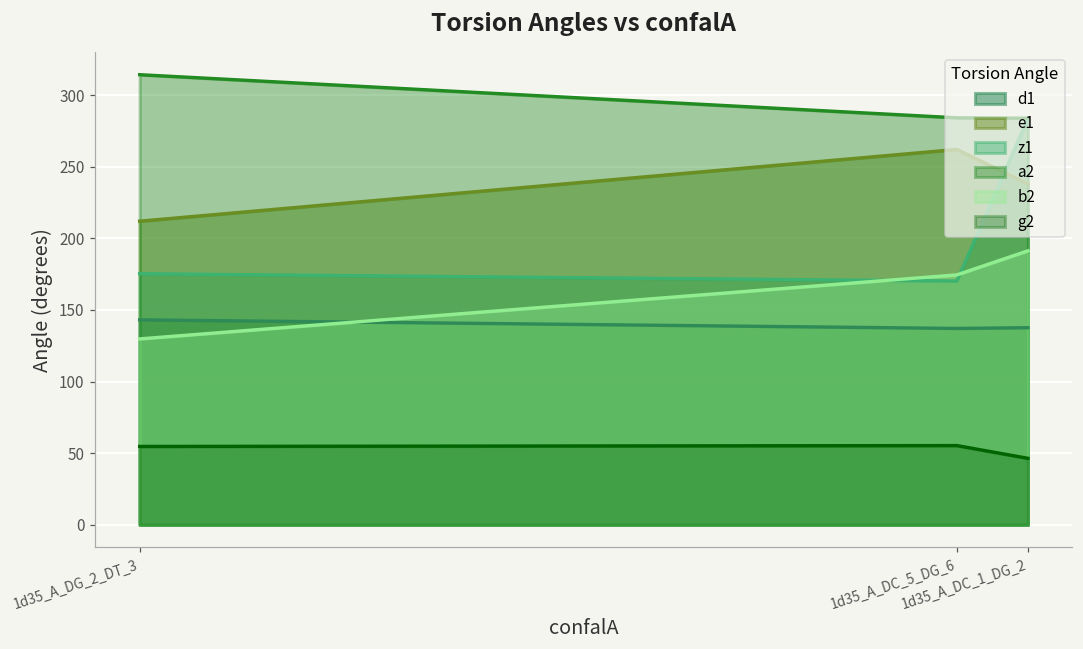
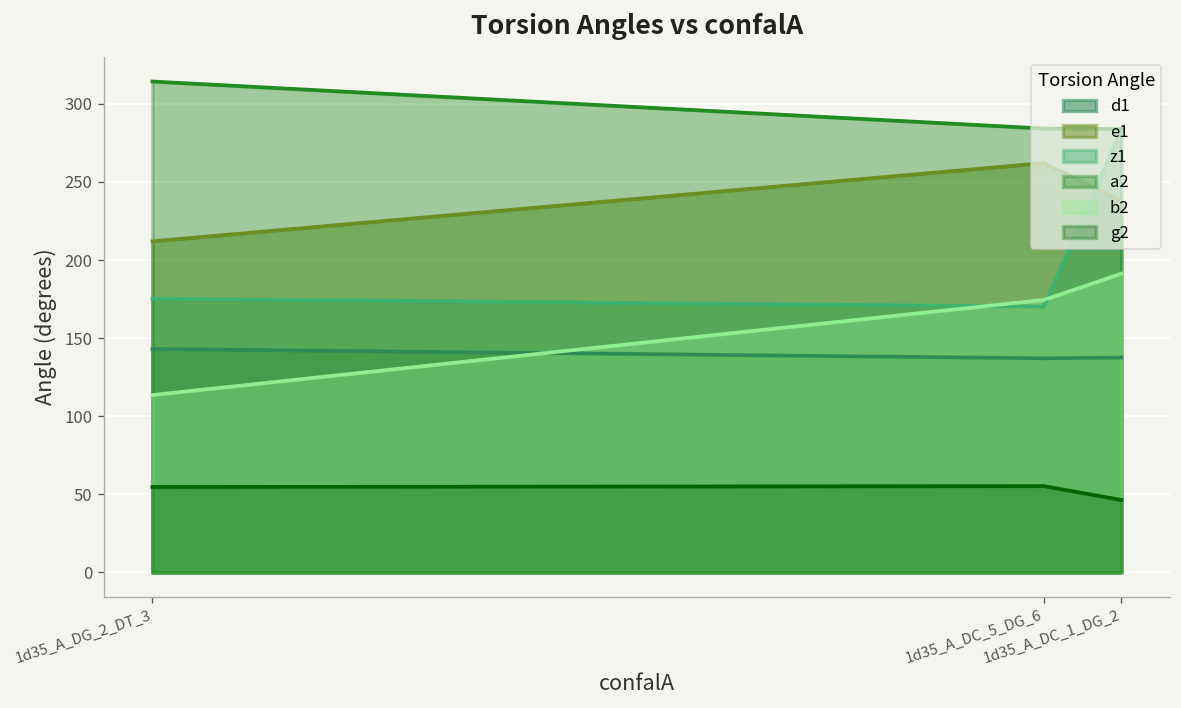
b2, 1d35_A_DG_2_DT_3: 130 -> 114
